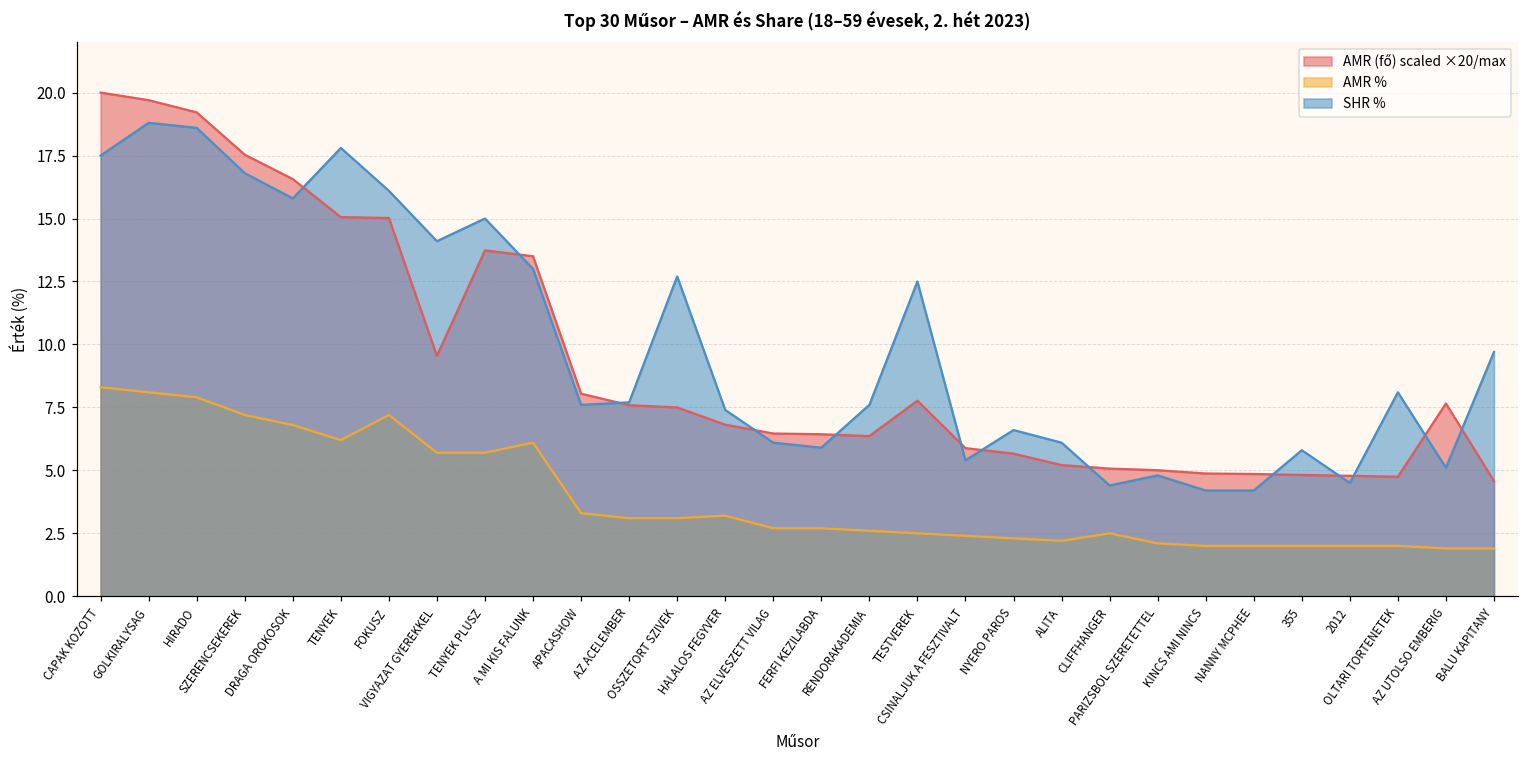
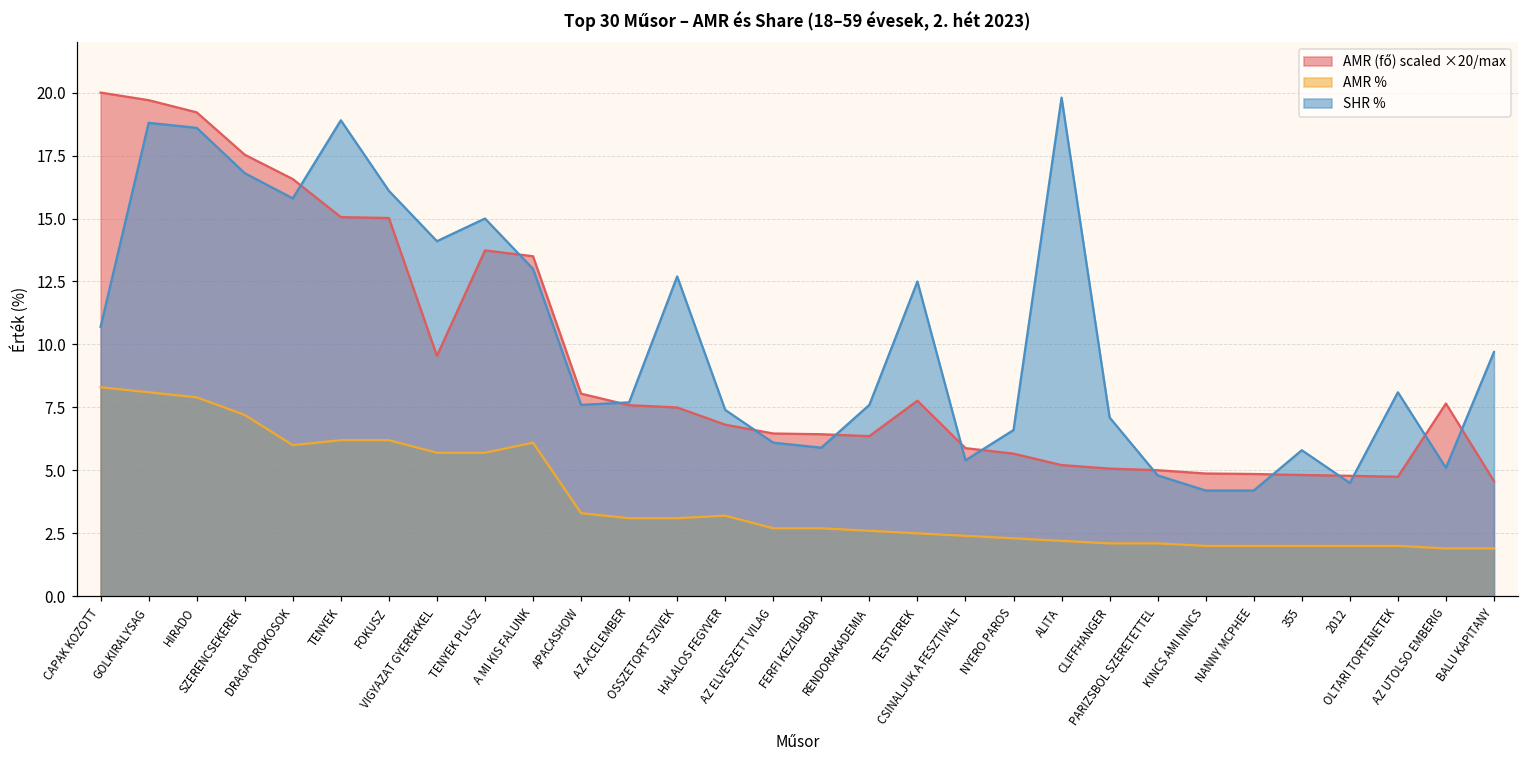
SHR %, CAPAK KOZOTT: 17.5 -> 10.7
AMR %, DRAGA OROKOSOK: 6.8 -> 6.0
SHR %, TENYEK: 17.8 -> 18.9
AMR %, FOKUSZ: 7.2 -> 6.2
SHR %, ALITA: 6.1 -> 19.8
AMR %, CLIFFHANGER: 2.5 -> 2.1
SHR %, CLIFFHANGER: 4.4 -> 7.1
